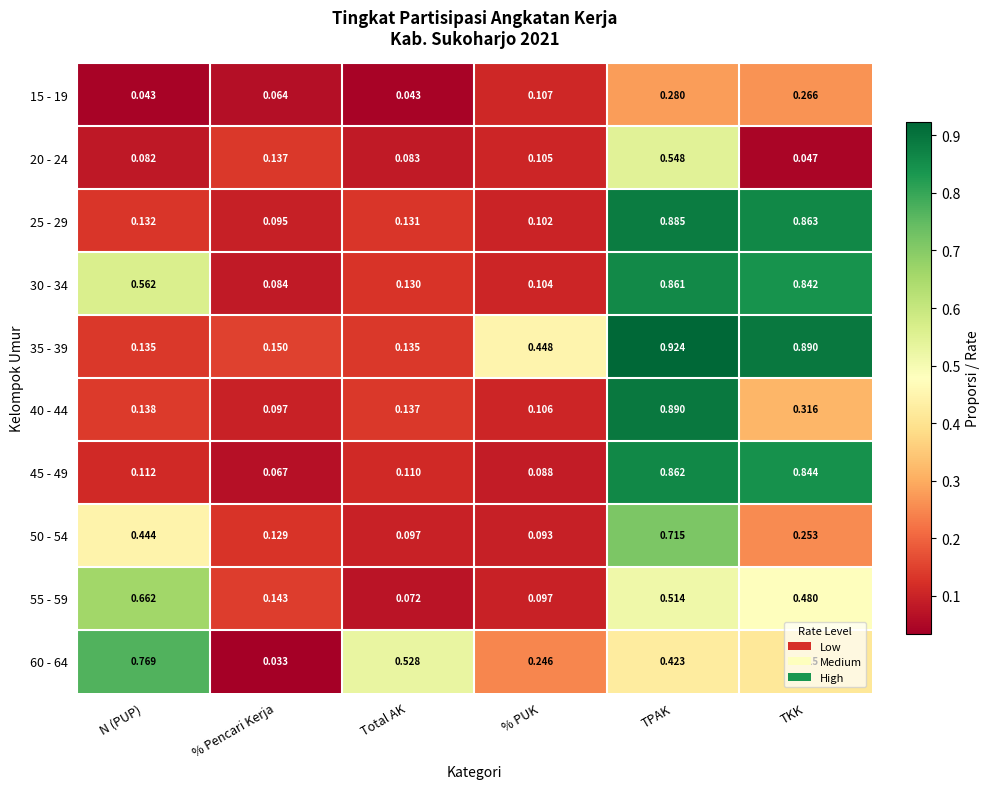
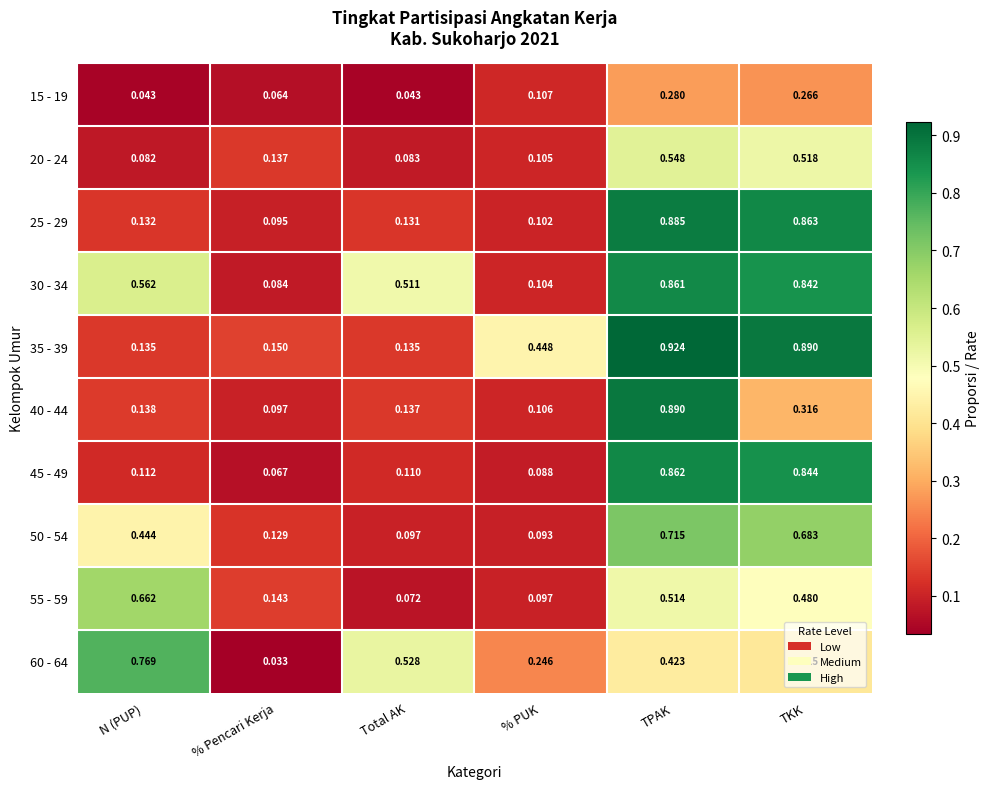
20 - 24, TKK: 0.047 -> 0.518
30 - 34, Total AK: 0.130 -> 0.511
50 - 54, TKK: 0.253 -> 0.683
